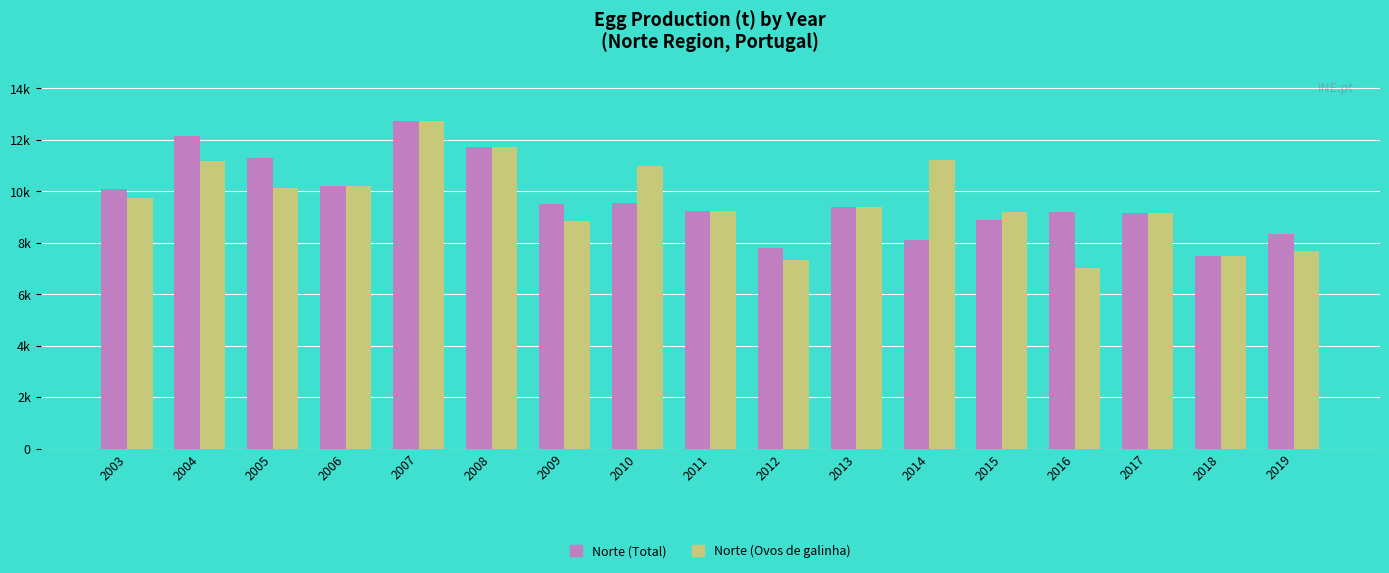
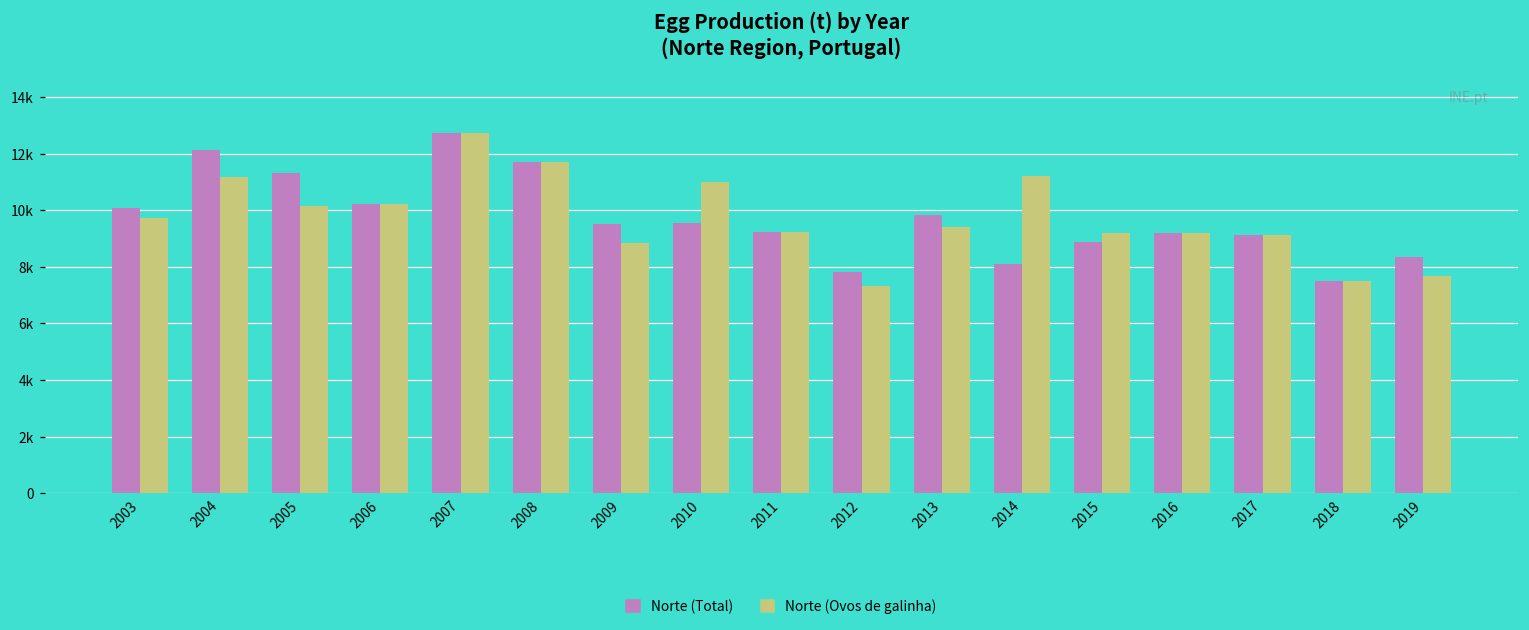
Norte (Total), 2013: 9400 -> 9800
Norte (Ovos de galinha), 2016: 7000 -> 9200
